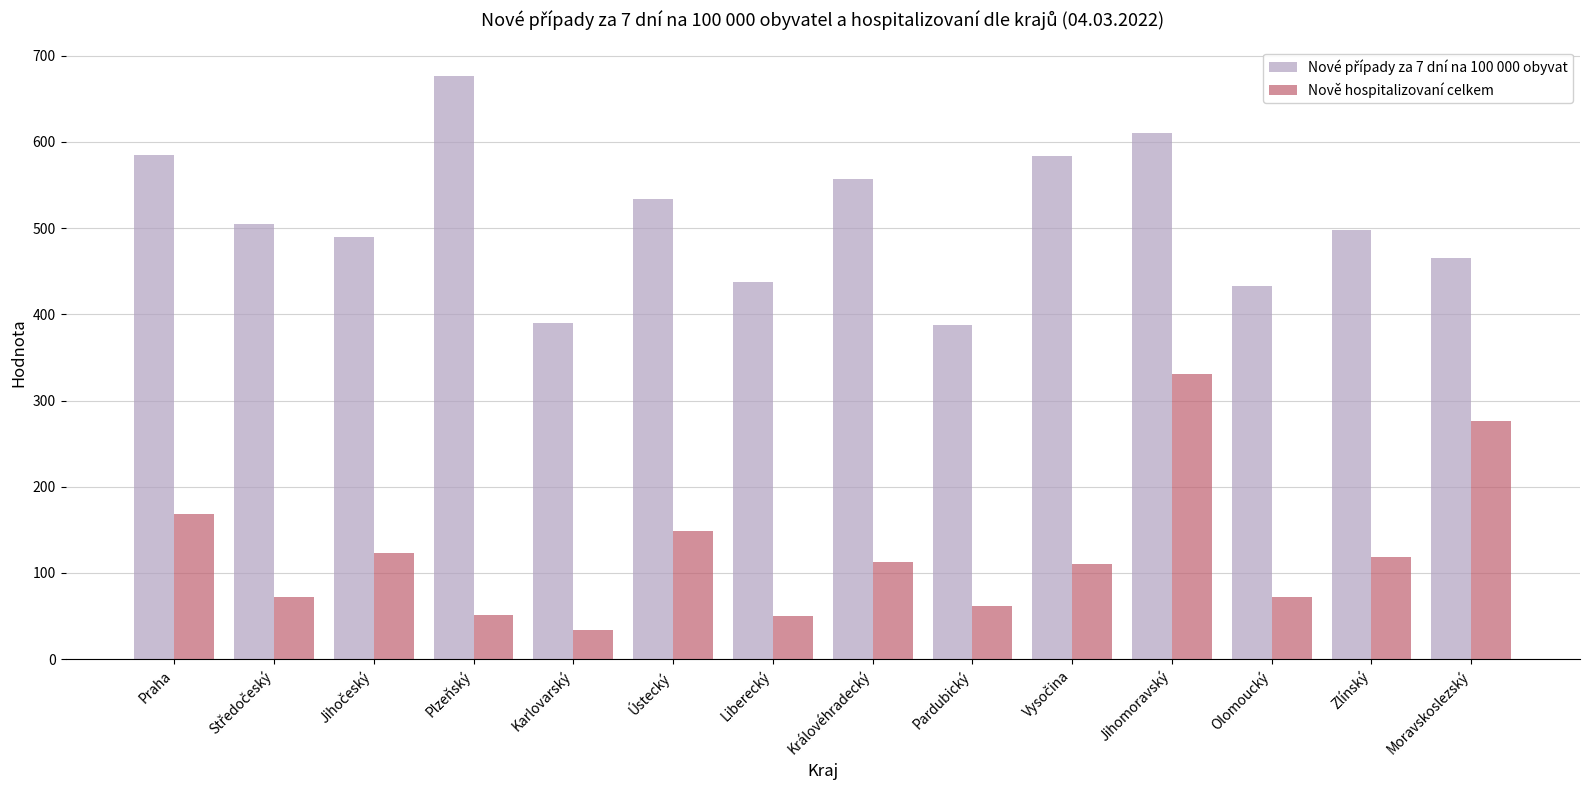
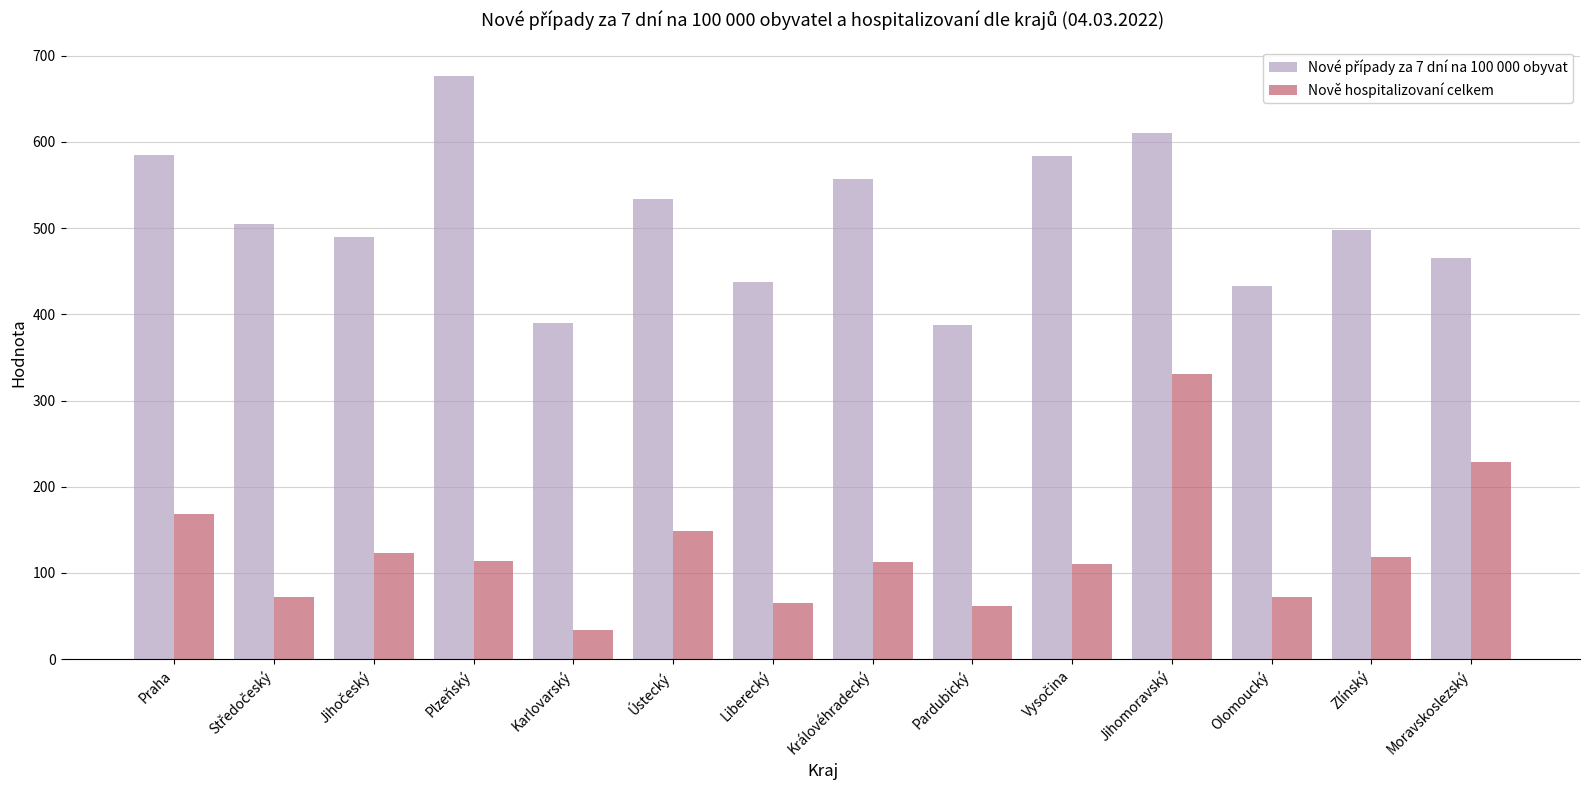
Nově hospitalizovaní celkem, Plzeňský: 50 -> 110
Nově hospitalizovaní celkem, Liberecký: 50 -> 70
Nově hospitalizovaní celkem, Moravskoslezský: 280 -> 230
